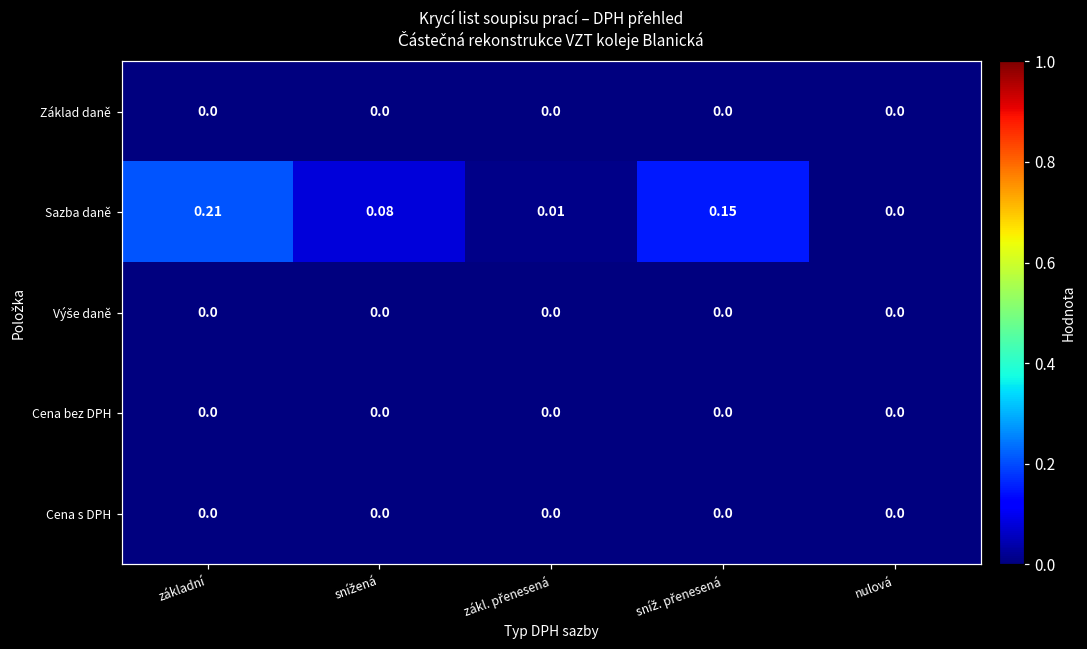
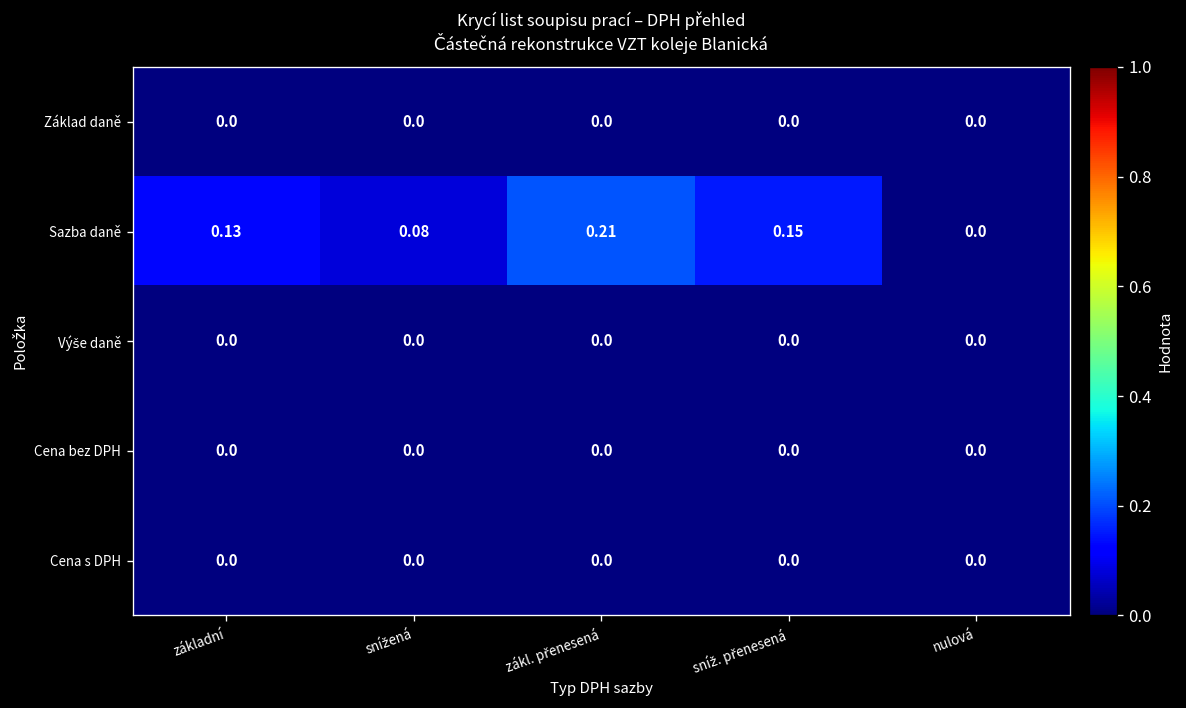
Sazba daně, základní: 0.21 -> 0.13
Sazba daně, zákl. přenesená: 0.01 -> 0.21
